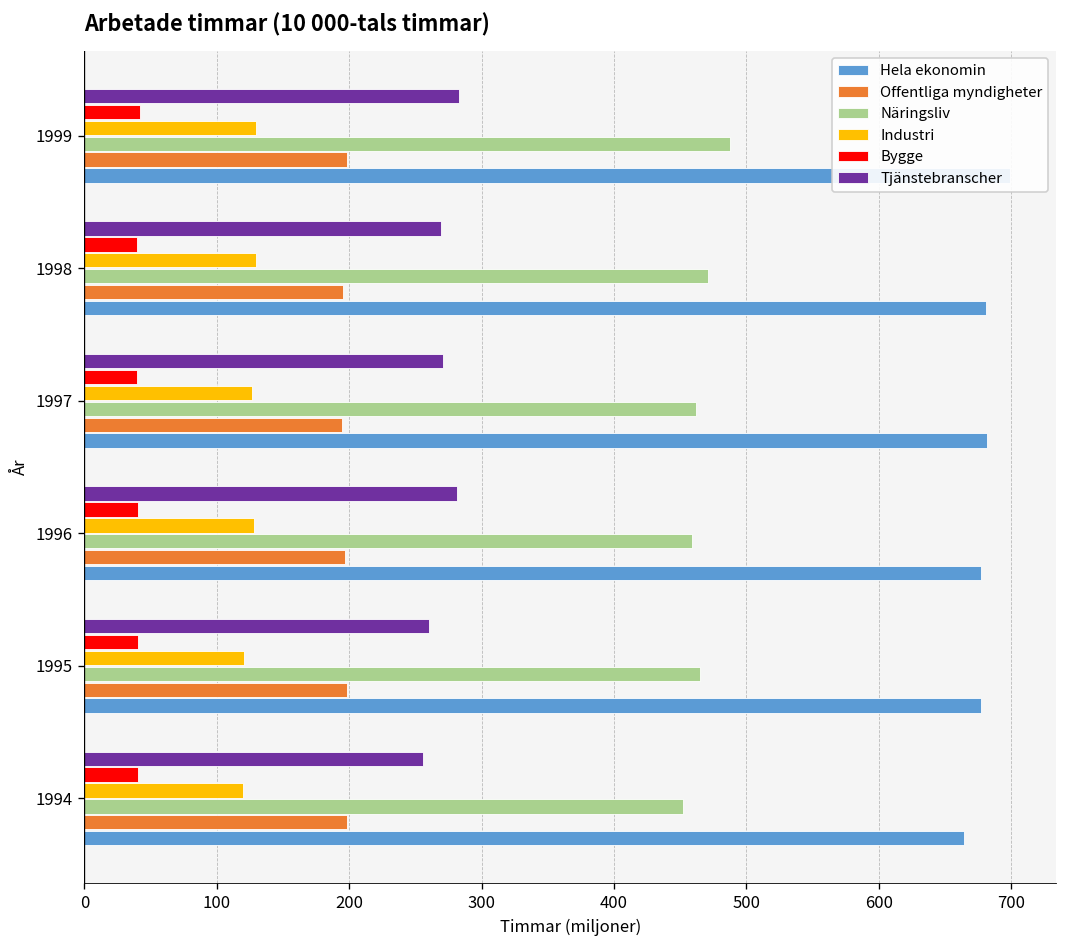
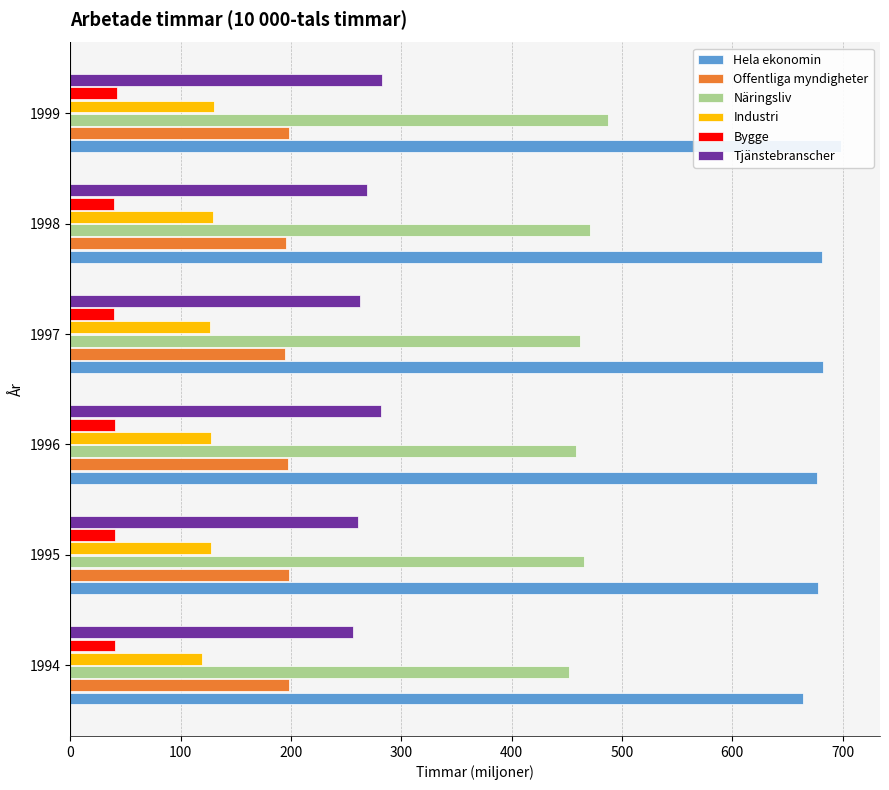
Tjänstebranscher, 1997: 271 -> 263
Industri, 1995: 120 -> 128
